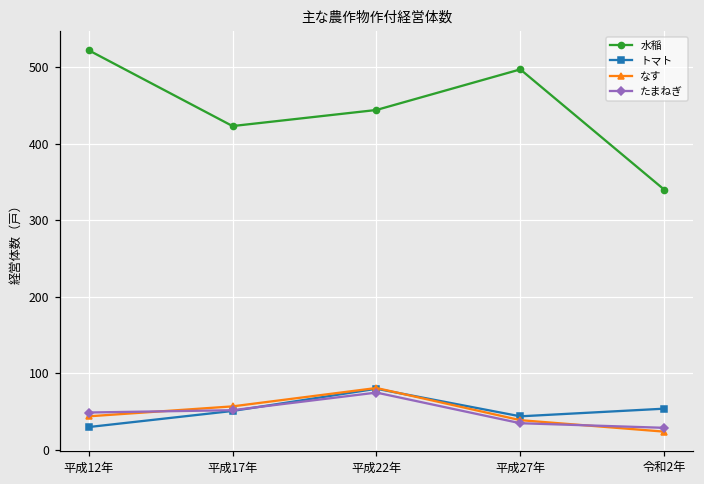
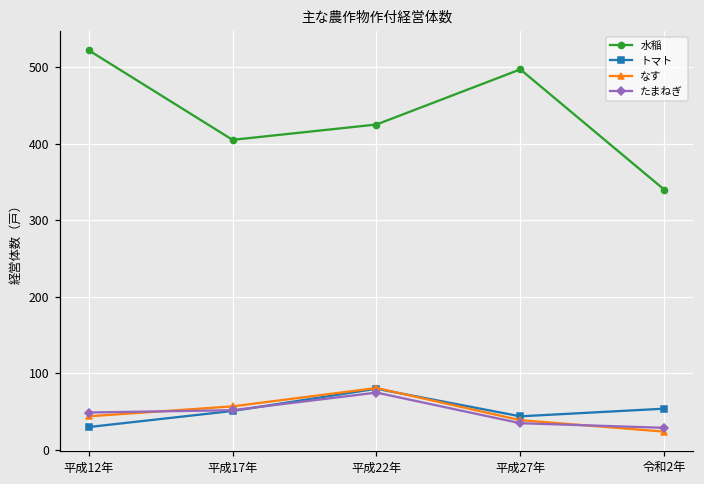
水稲, 平成17年: 420 -> 410
水稲, 平成22年: 440 -> 430
